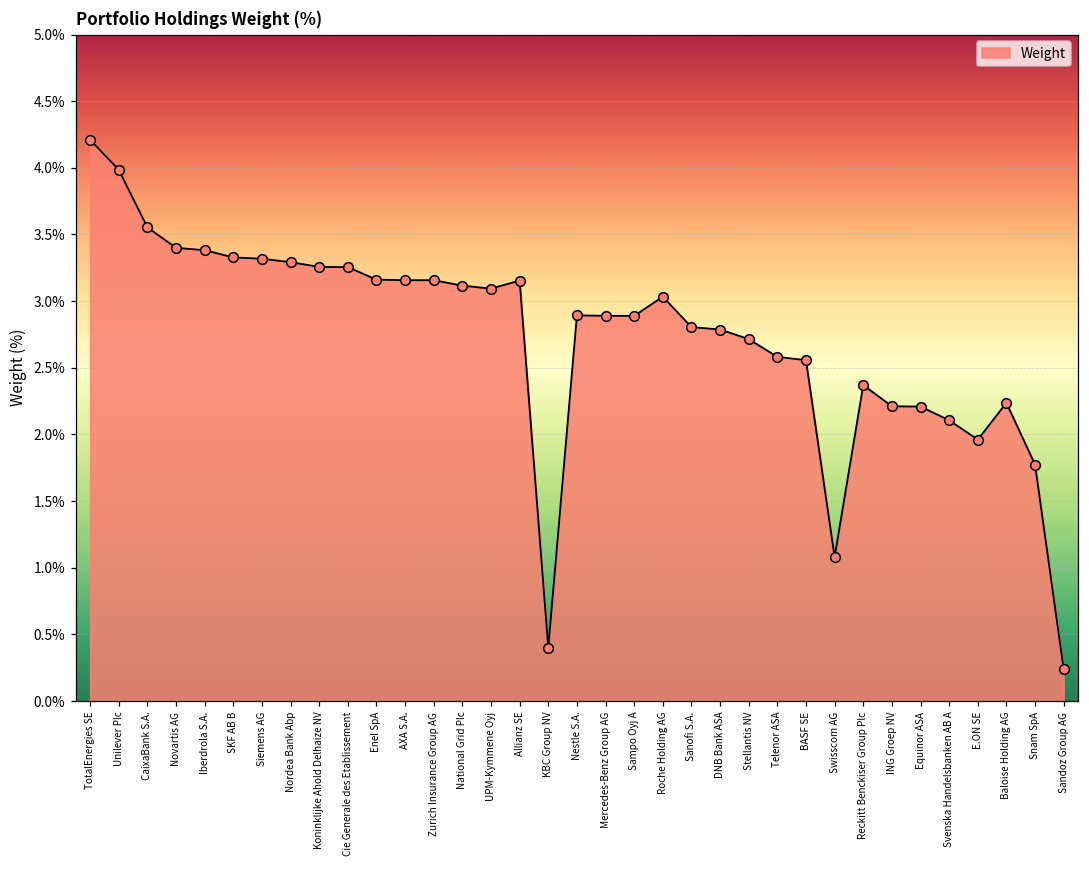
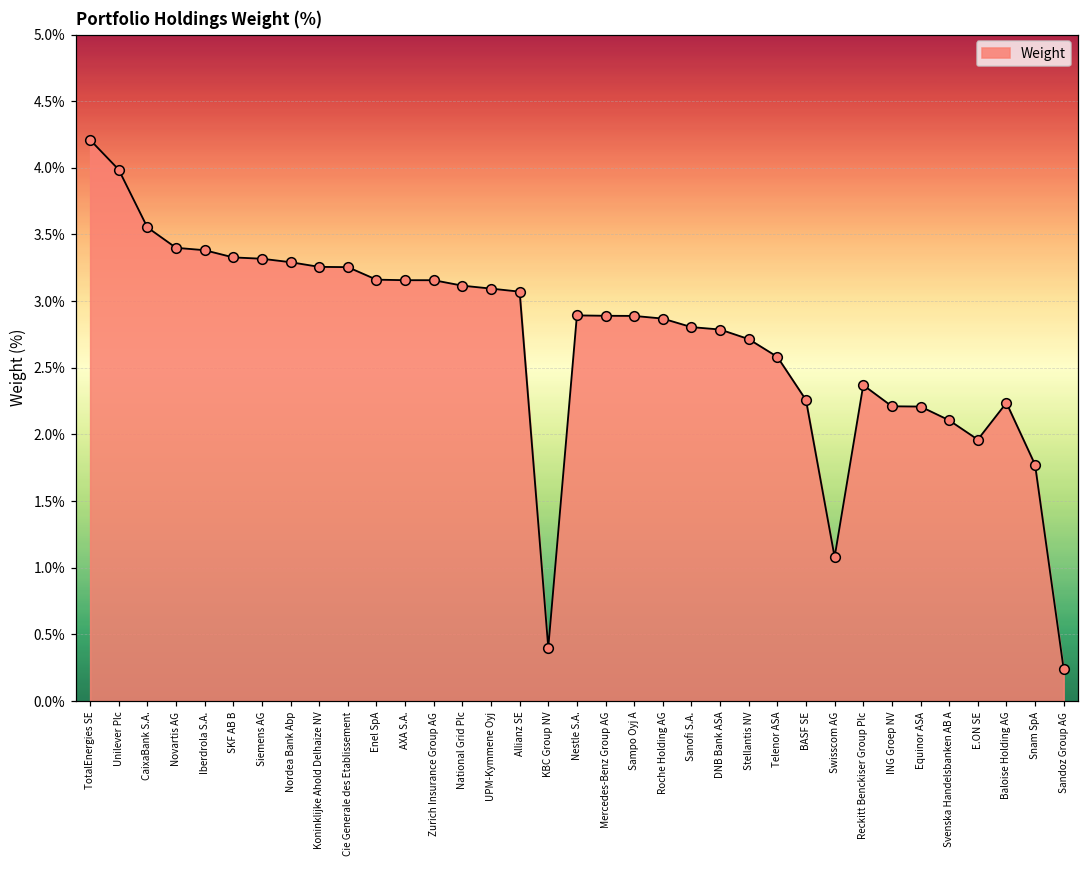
Allianz SE: 3.15% -> 3.07%
Roche Holding AG: 3.03% -> 2.87%
BASF SE: 2.56% -> 2.26%
